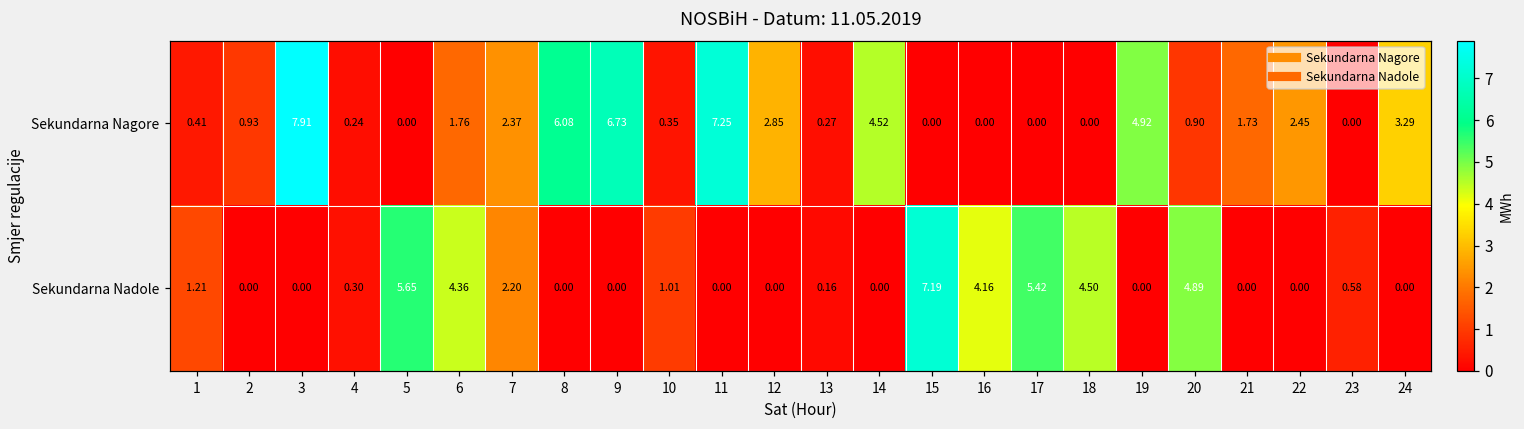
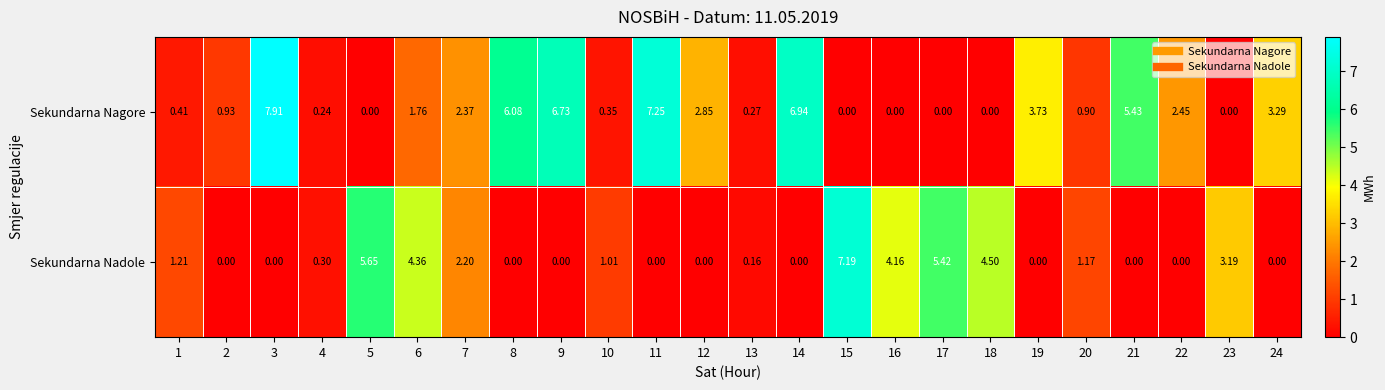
Sekundarna Nagore, 14: 4.52 -> 6.94
Sekundarna Nagore, 19: 4.92 -> 3.73
Sekundarna Nagore, 21: 1.73 -> 5.43
Sekundarna Nadole, 20: 4.89 -> 1.17
Sekundarna Nadole, 23: 0.58 -> 3.19
